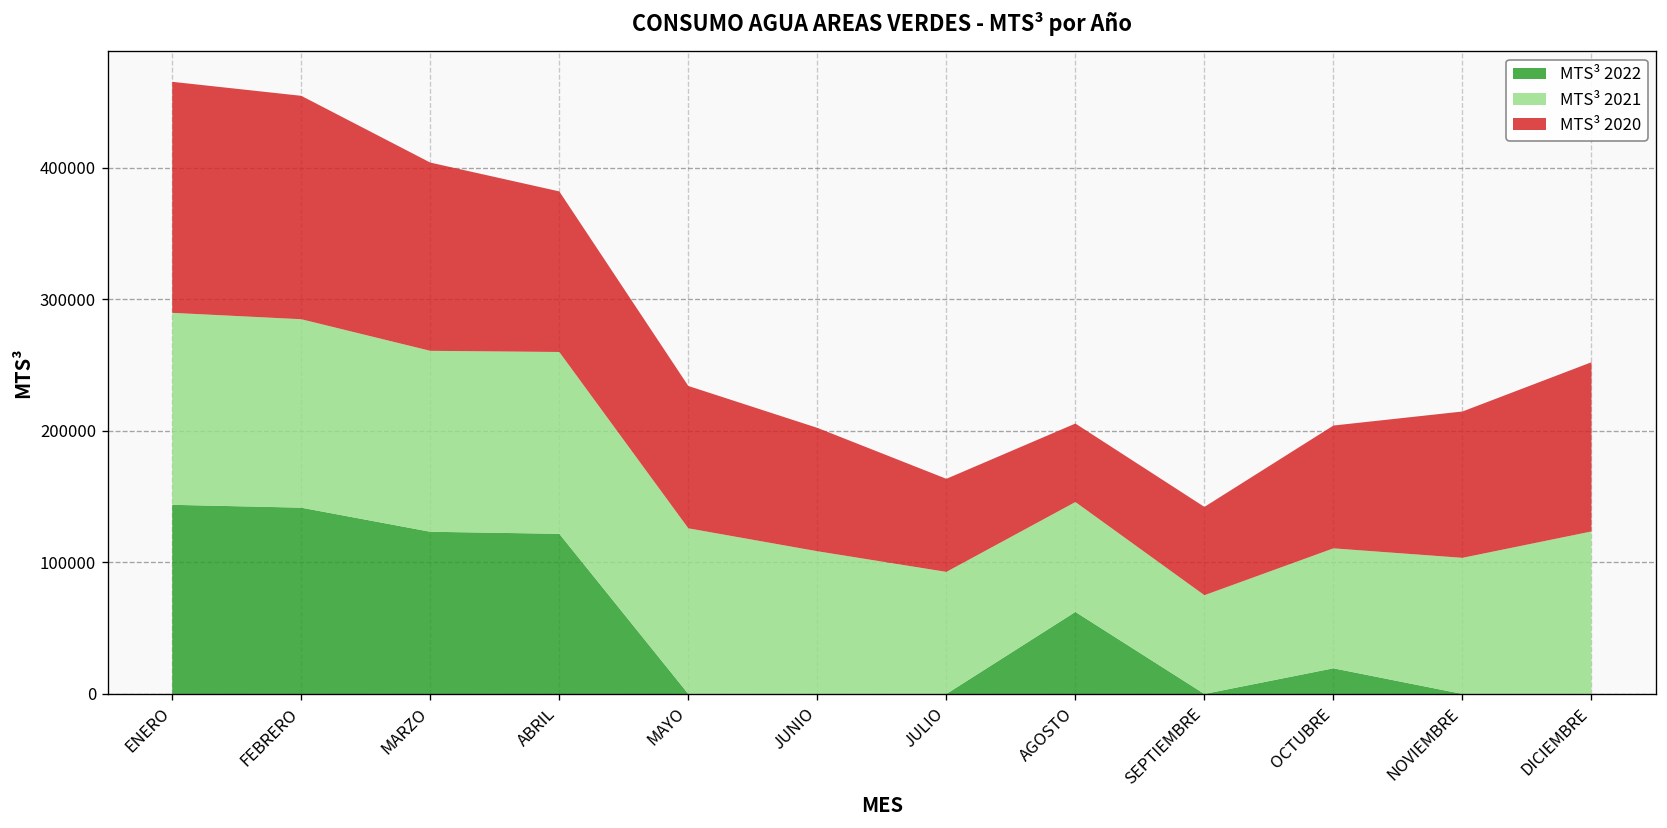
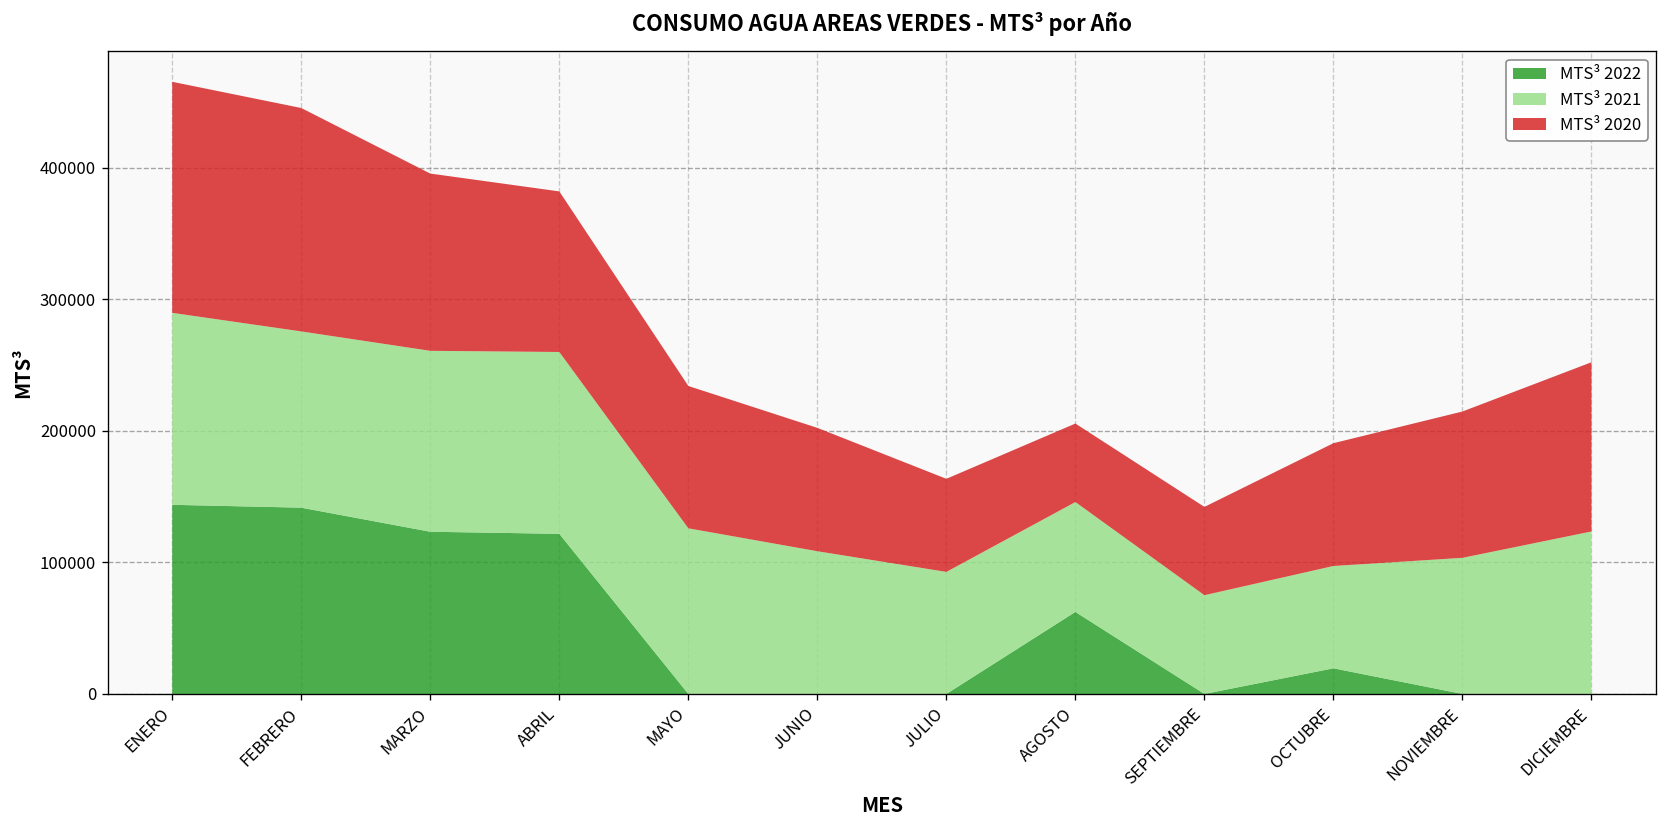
MTS³ 2021, FEBRERO: 143000 -> 134000
MTS³ 2020, MARZO: 143000 -> 135000
MTS³ 2021, OCTUBRE: 91000 -> 78000
